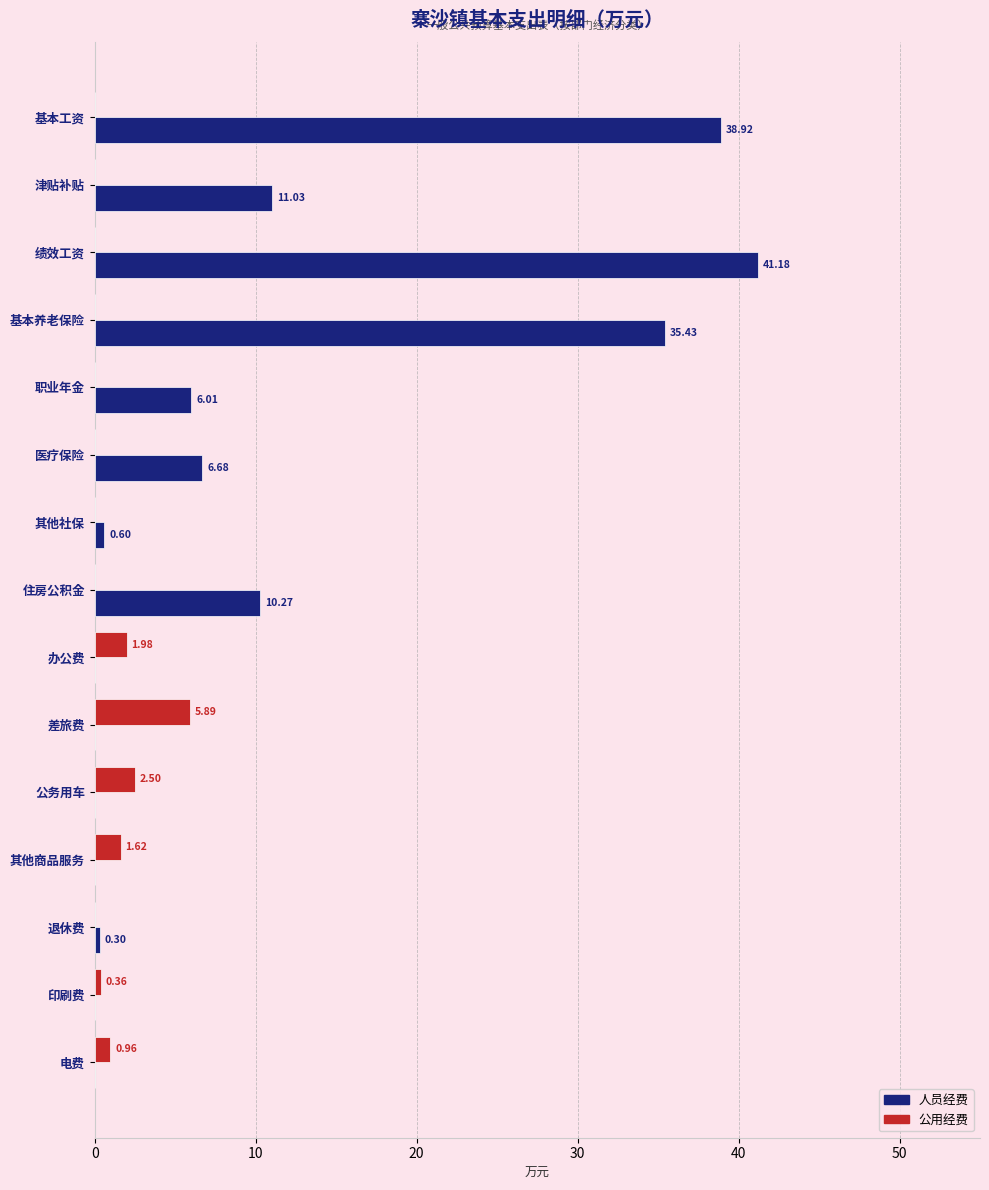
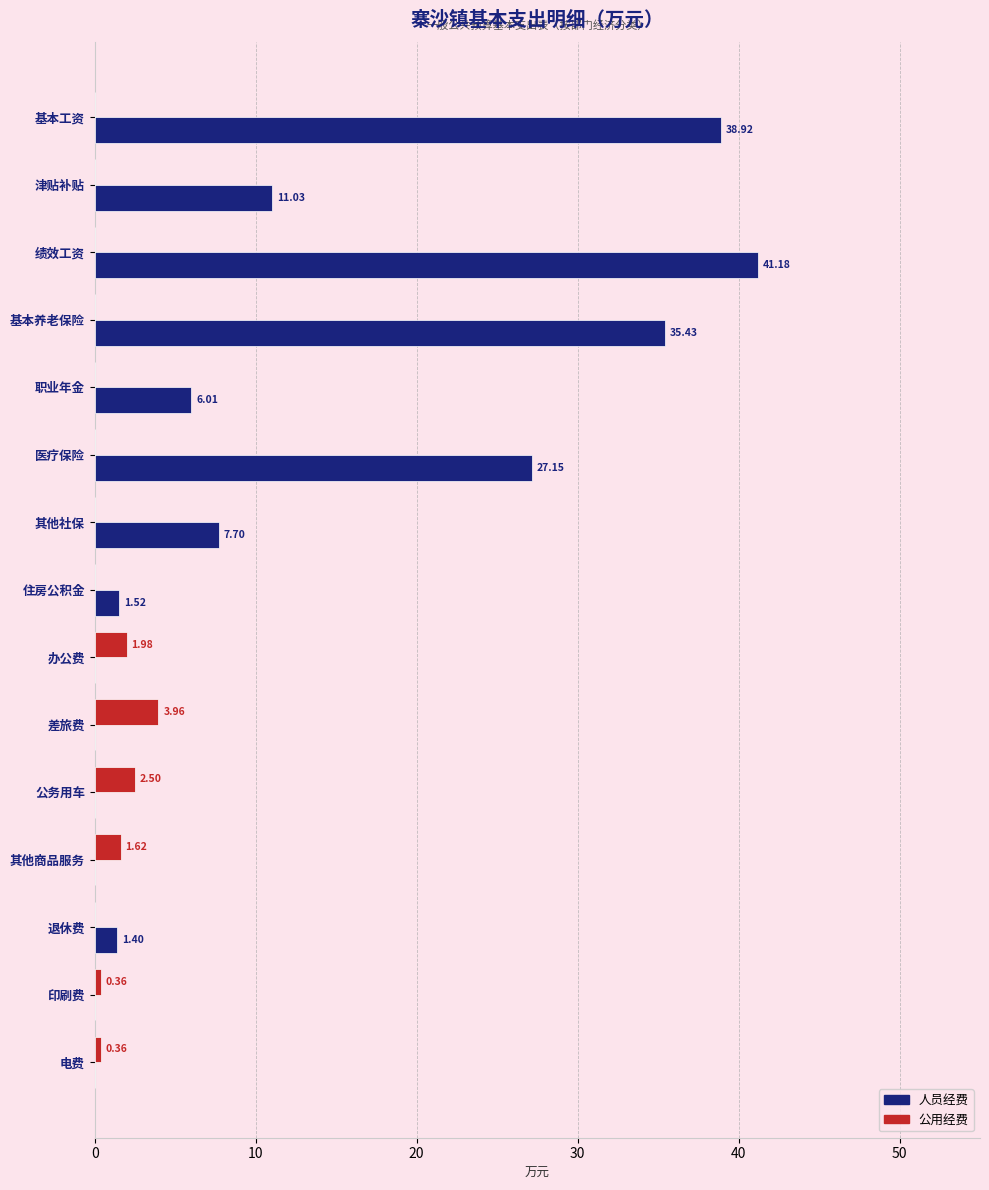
人员经费, 医疗保险: 6.68 -> 27.15
人员经费, 其他社保: 0.60 -> 7.70
人员经费, 住房公积金: 10.27 -> 1.52
公用经费, 差旅费: 5.89 -> 3.96
人员经费, 退休费: 0.30 -> 1.40
公用经费, 电费: 0.96 -> 0.36
